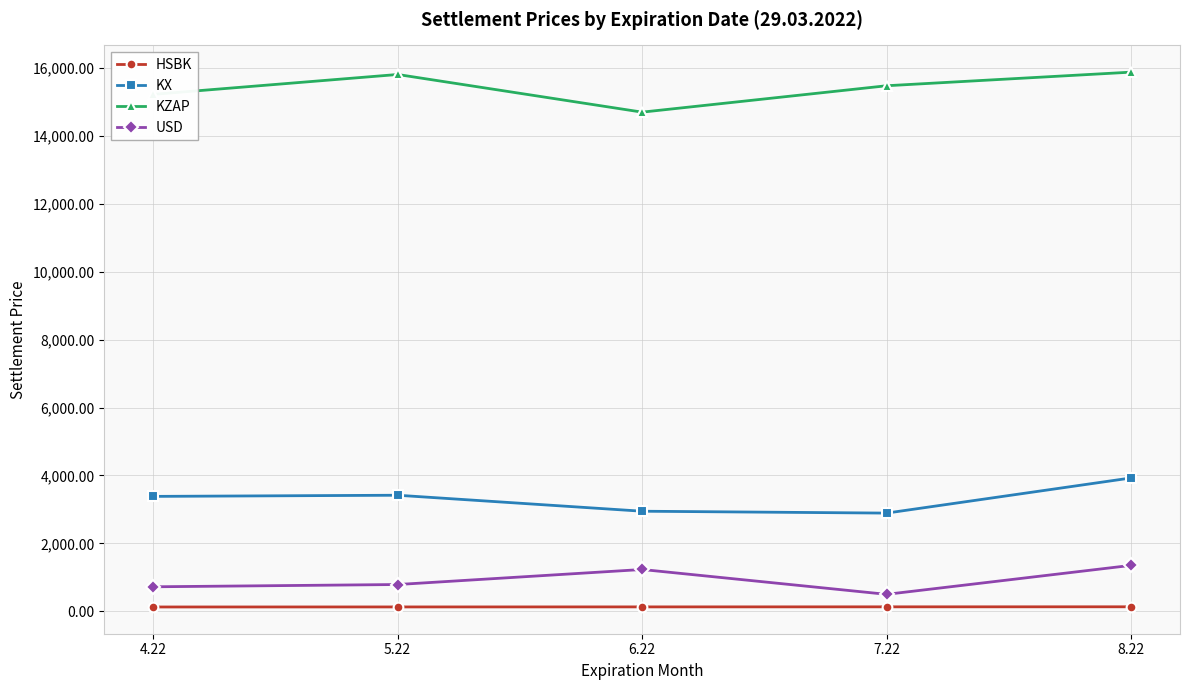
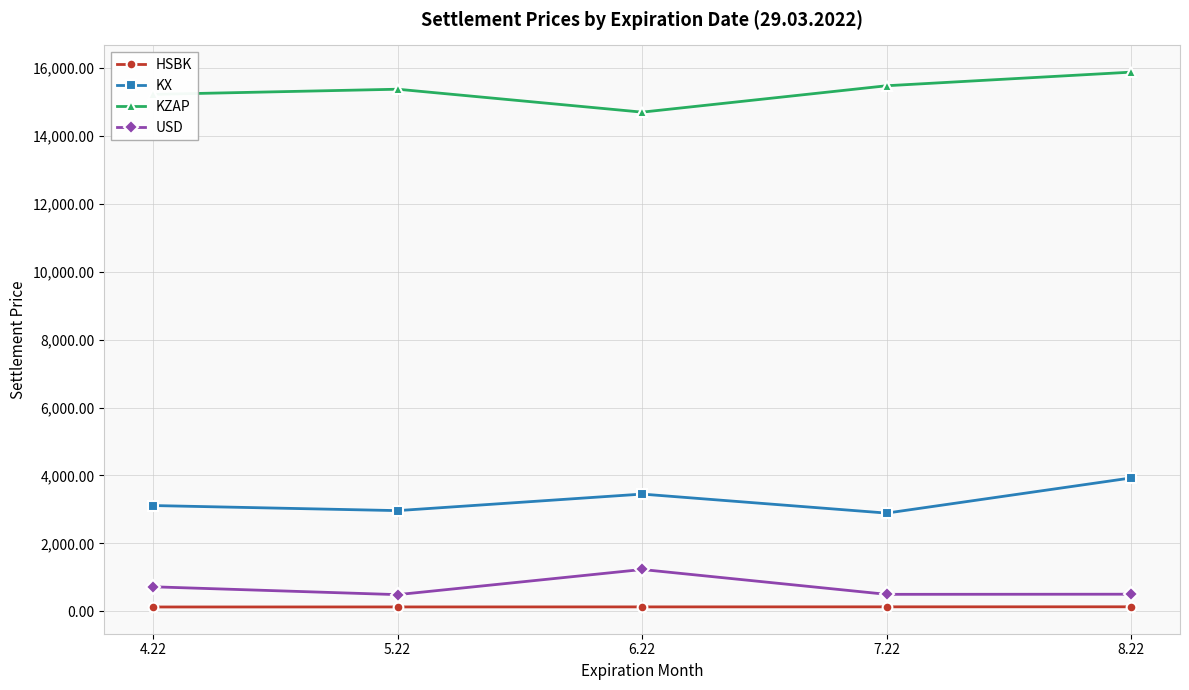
KX, 4.22: 3,400 -> 3,100
KX, 5.22: 3,400 -> 3,000
KZAP, 5.22: 15,800 -> 15,400
USD, 5.22: 800 -> 500
KX, 6.22: 2,900 -> 3,500
USD, 8.22: 1,400 -> 500
